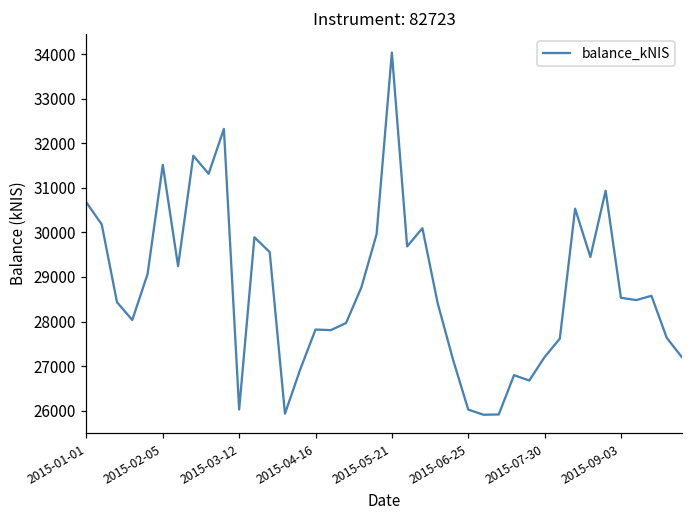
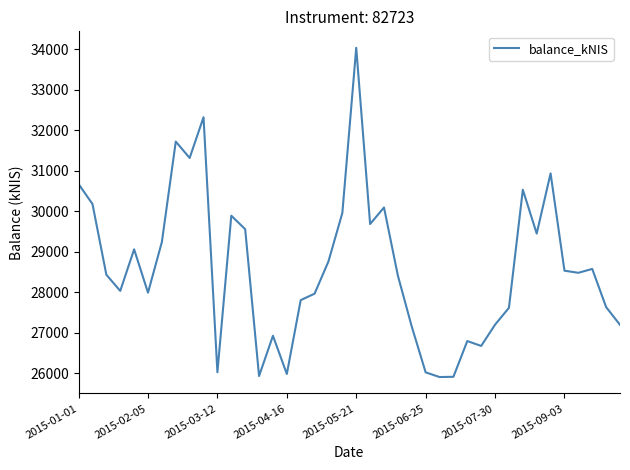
2015-02-05: 31500 -> 28000
2015-04-16: 27800 -> 26000
